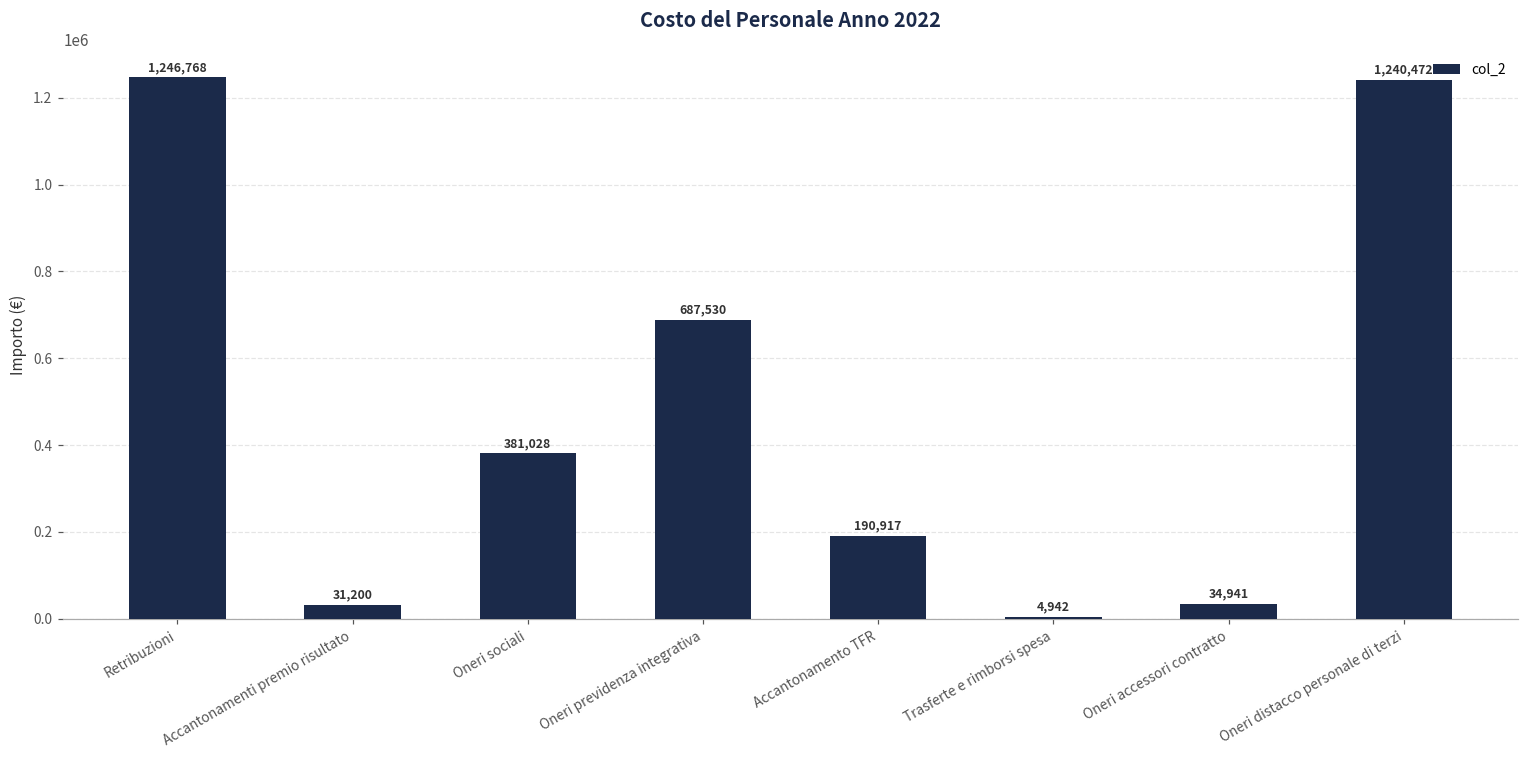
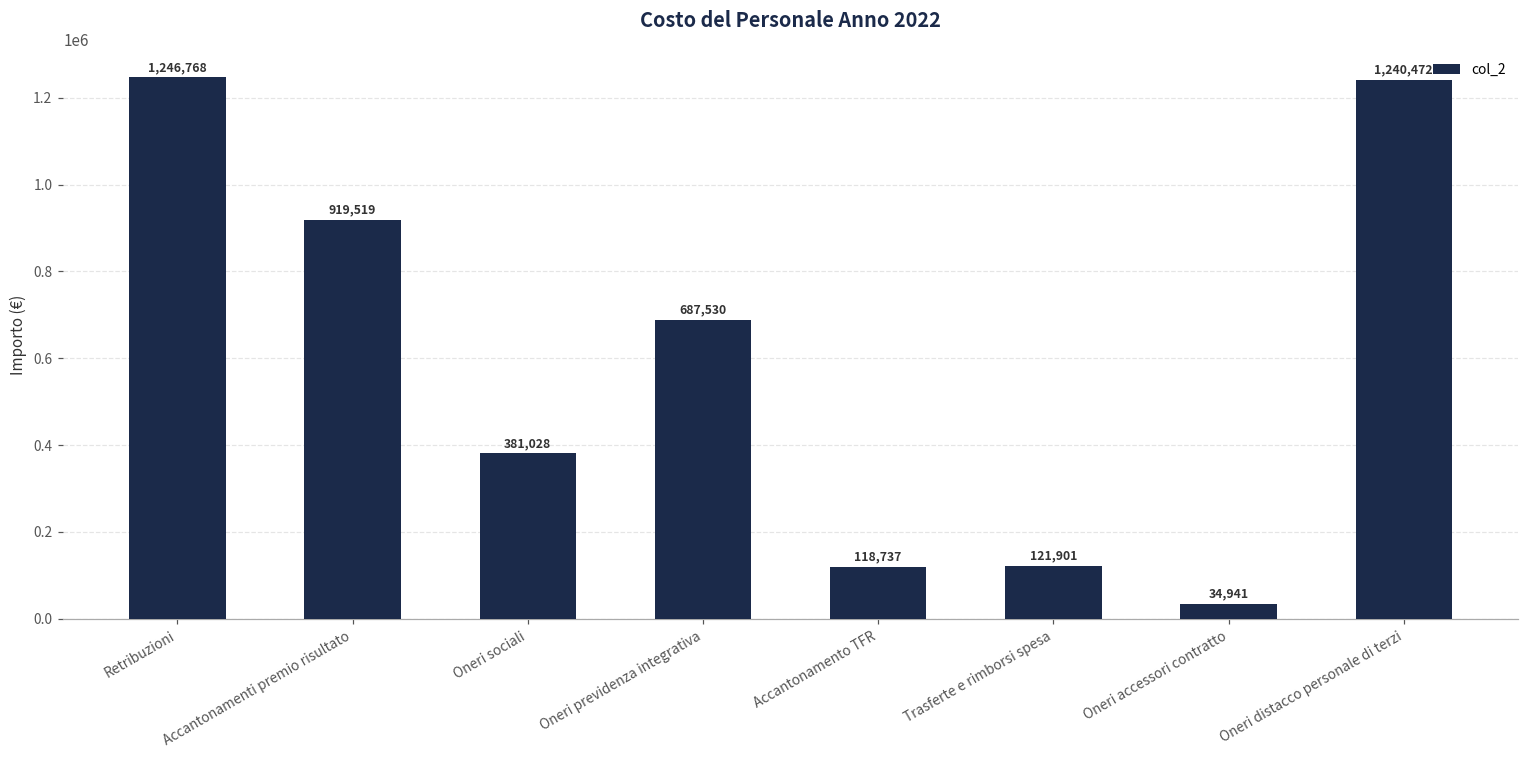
Accantonamenti premio risultato: 31,200 -> 919,519
Accantonamento TFR: 190,917 -> 118,737
Trasferte e rimborsi spesa: 4,942 -> 121,901
